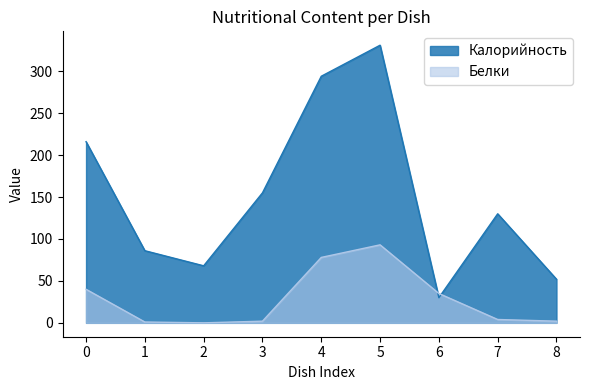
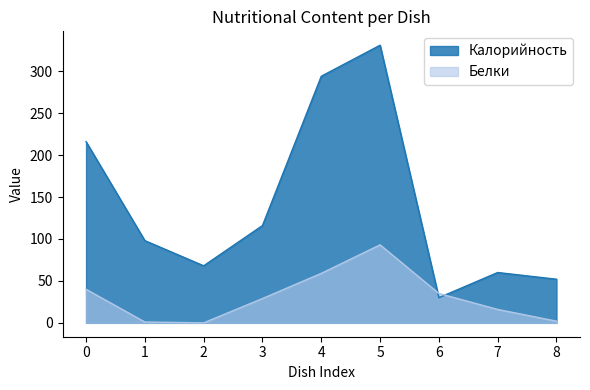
Калорийность, 1: 90 -> 100
Калорийность, 3: 160 -> 120
Белки, 3: 0 -> 30
Белки, 4: 80 -> 60
Калорийность, 7: 130 -> 60
Белки, 7: 0 -> 20
